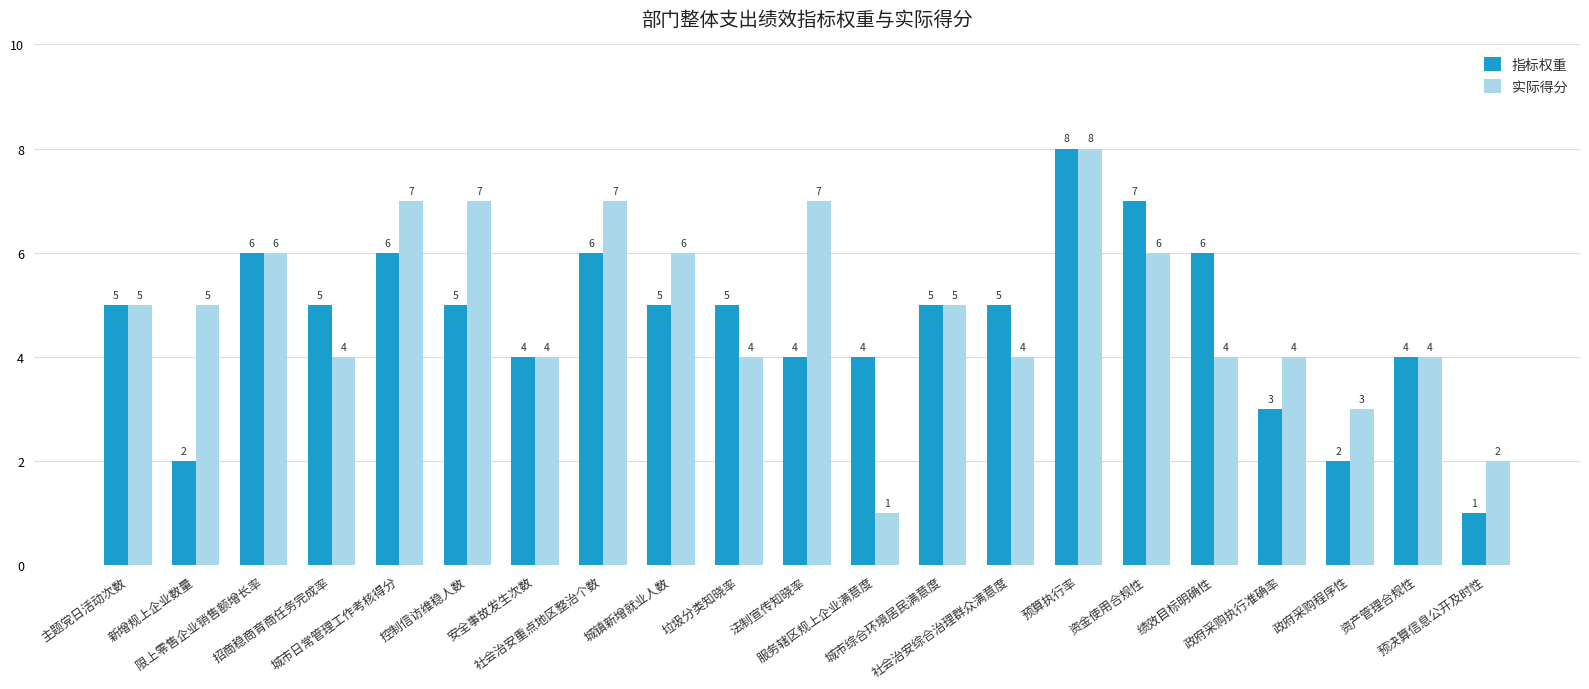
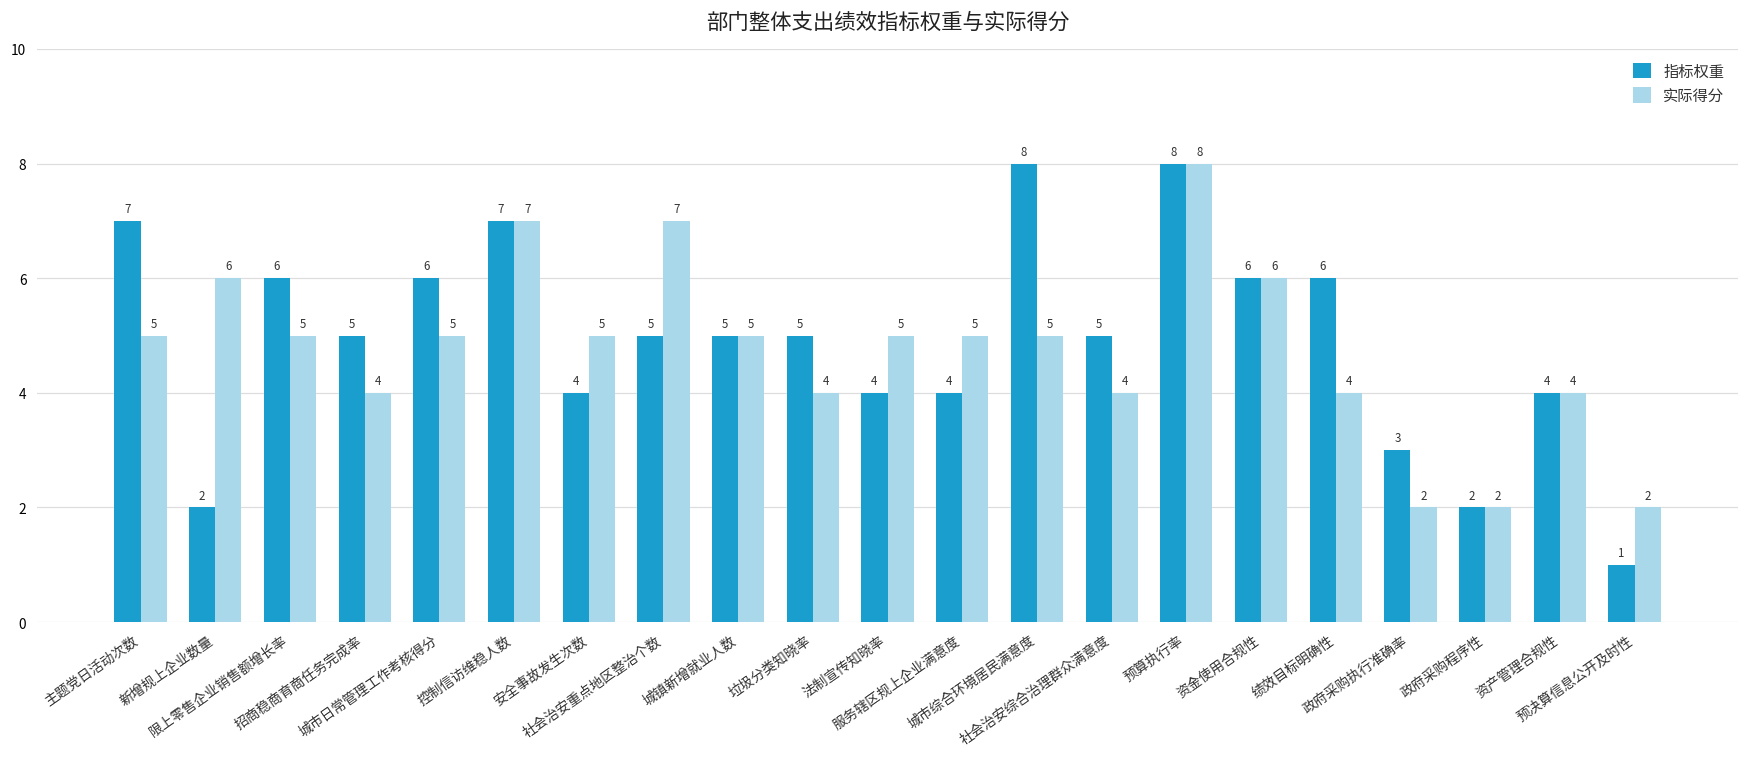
指标权重, 主题党日活动次数: 5 -> 7
实际得分, 新增规上企业数量: 5 -> 6
实际得分, 限上零售企业销售额增长率: 6 -> 5
实际得分, 城市日常管理工作考核得分: 7 -> 5
指标权重, 控制信访维稳人数: 5 -> 7
实际得分, 安全事故发生次数: 4 -> 5
指标权重, 社会治安重点地区整治个数: 6 -> 5
实际得分, 城镇新增就业人数: 6 -> 5
实际得分, 法制宣传知晓率: 7 -> 5
实际得分, 服务辖区规上企业满意度: 1 -> 5
指标权重, 城市综合环境居民满意度: 5 -> 8
指标权重, 资金使用合规性: 7 -> 6
实际得分, 政府采购执行准确率: 4 -> 2
实际得分, 政府采购程序性: 3 -> 2
